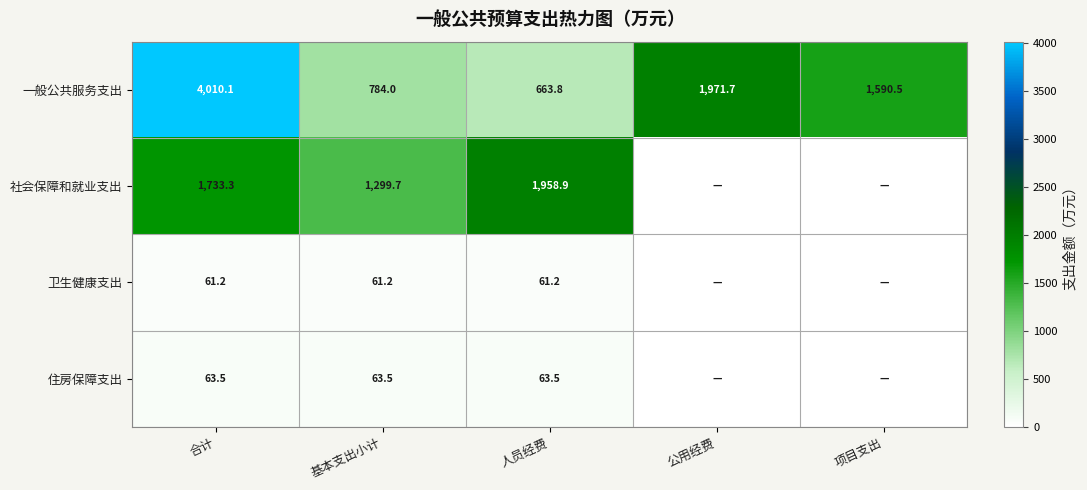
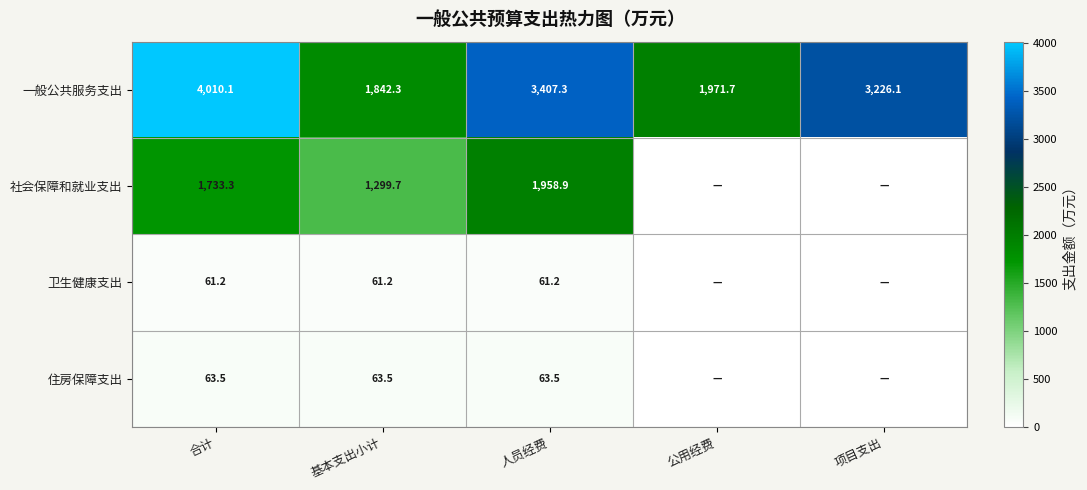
一般公共服务支出, 基本支出小计: 784.0 -> 1,842.3
一般公共服务支出, 人员经费: 663.8 -> 3,407.3
一般公共服务支出, 项目支出: 1,590.5 -> 3,226.1
